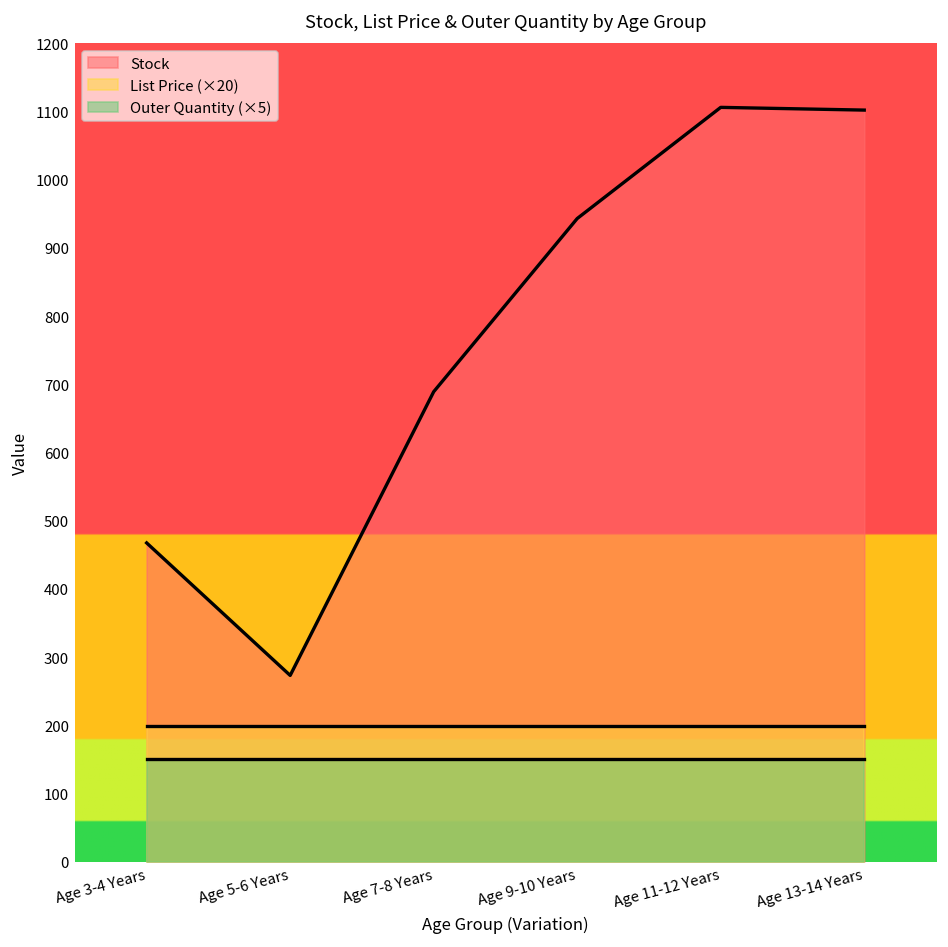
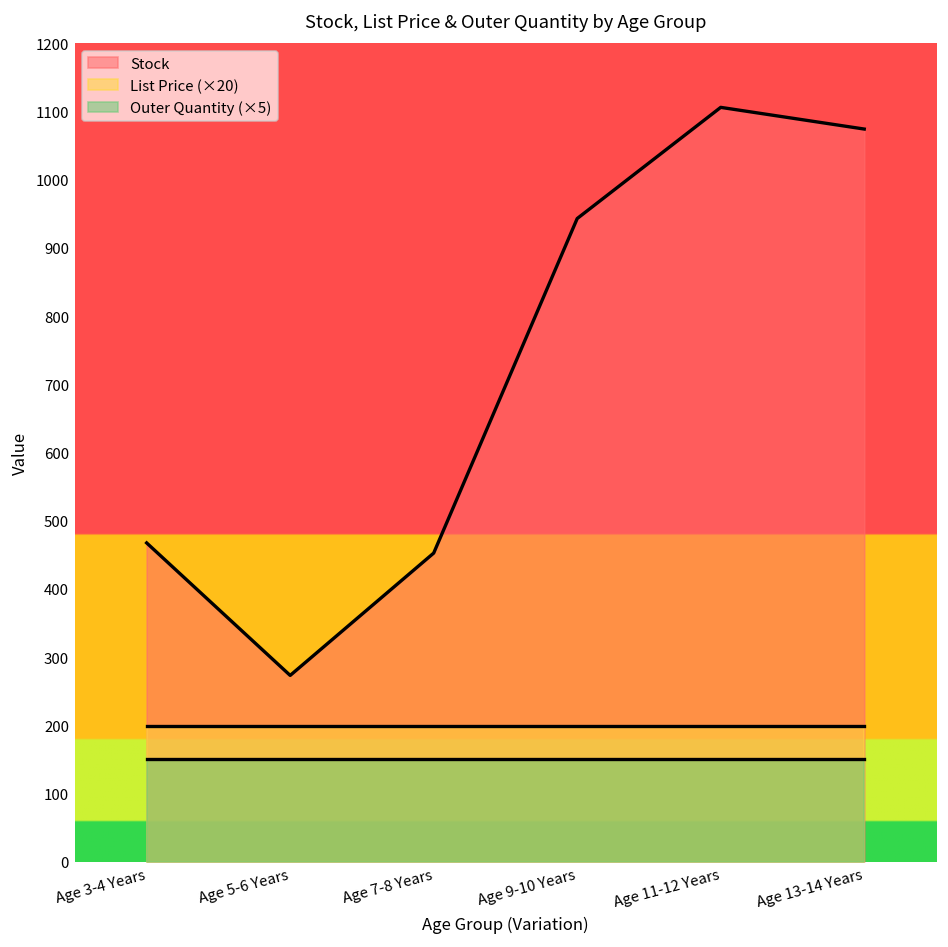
Stock, Age 7-8 Years: 690 -> 450
Stock, Age 13-14 Years: 1100 -> 1070
